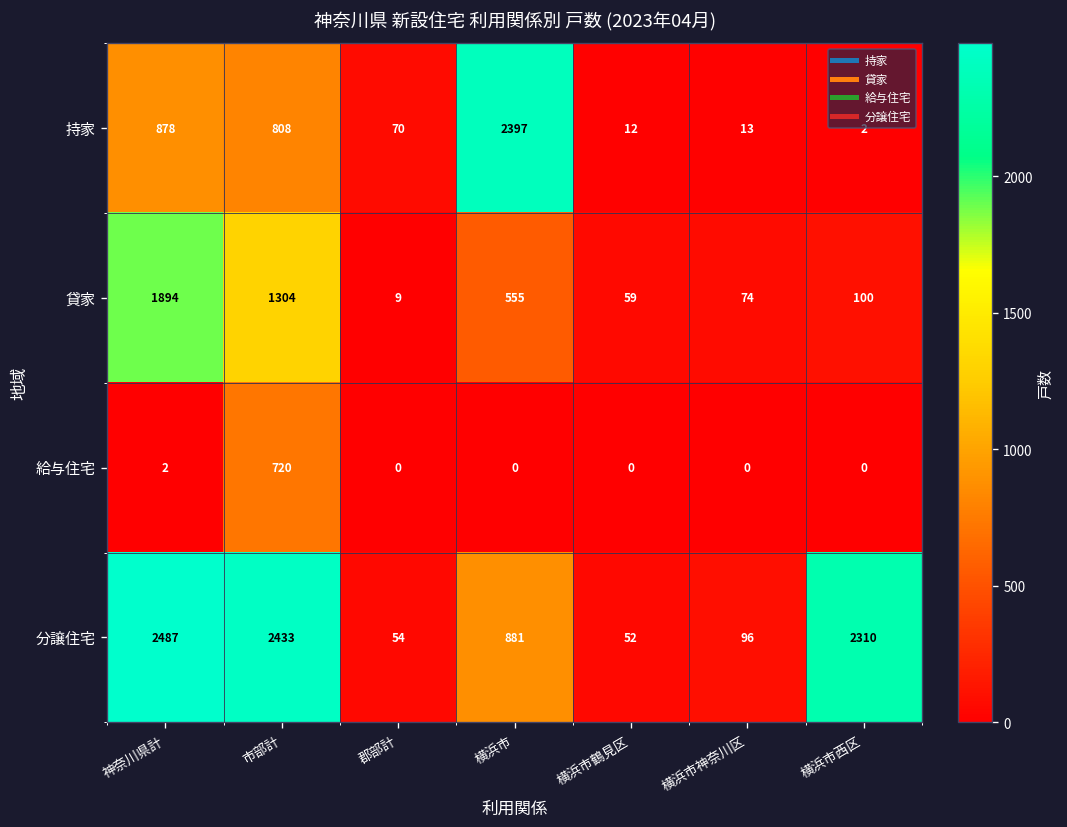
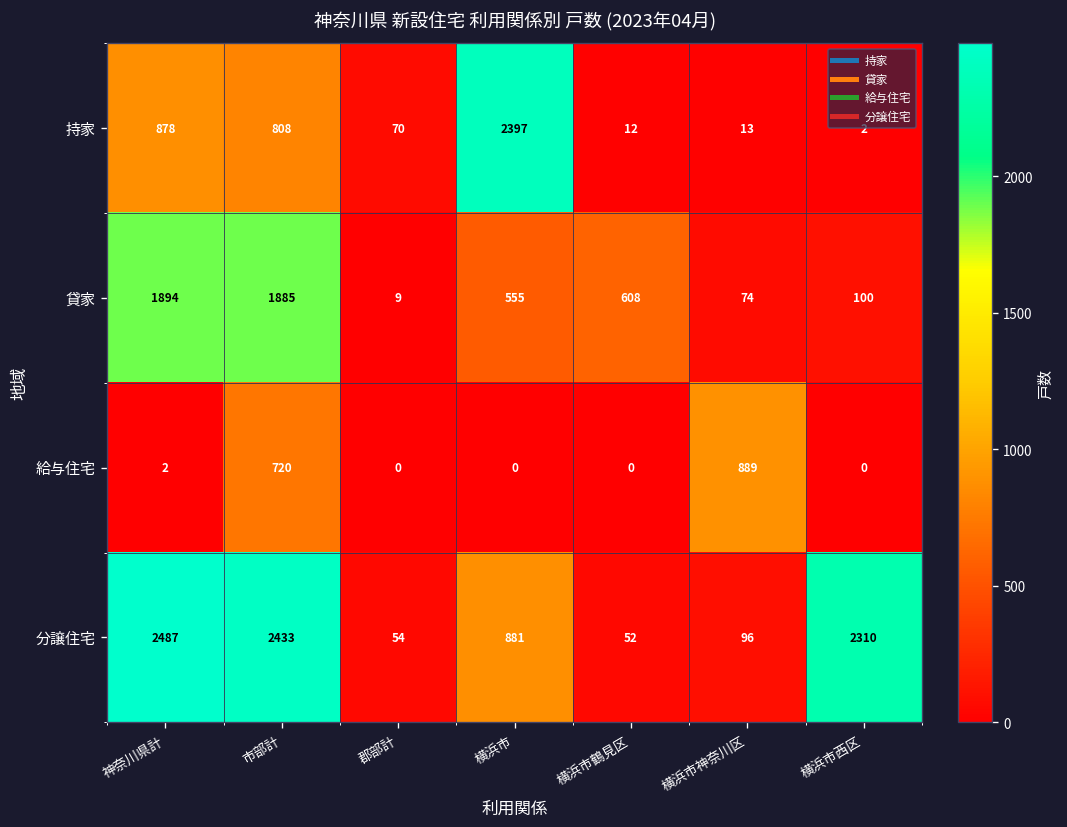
貸家, 市部計: 1304 -> 1885
貸家, 横浜市鶴見区: 59 -> 608
給与住宅, 横浜市神奈川区: 0 -> 889
